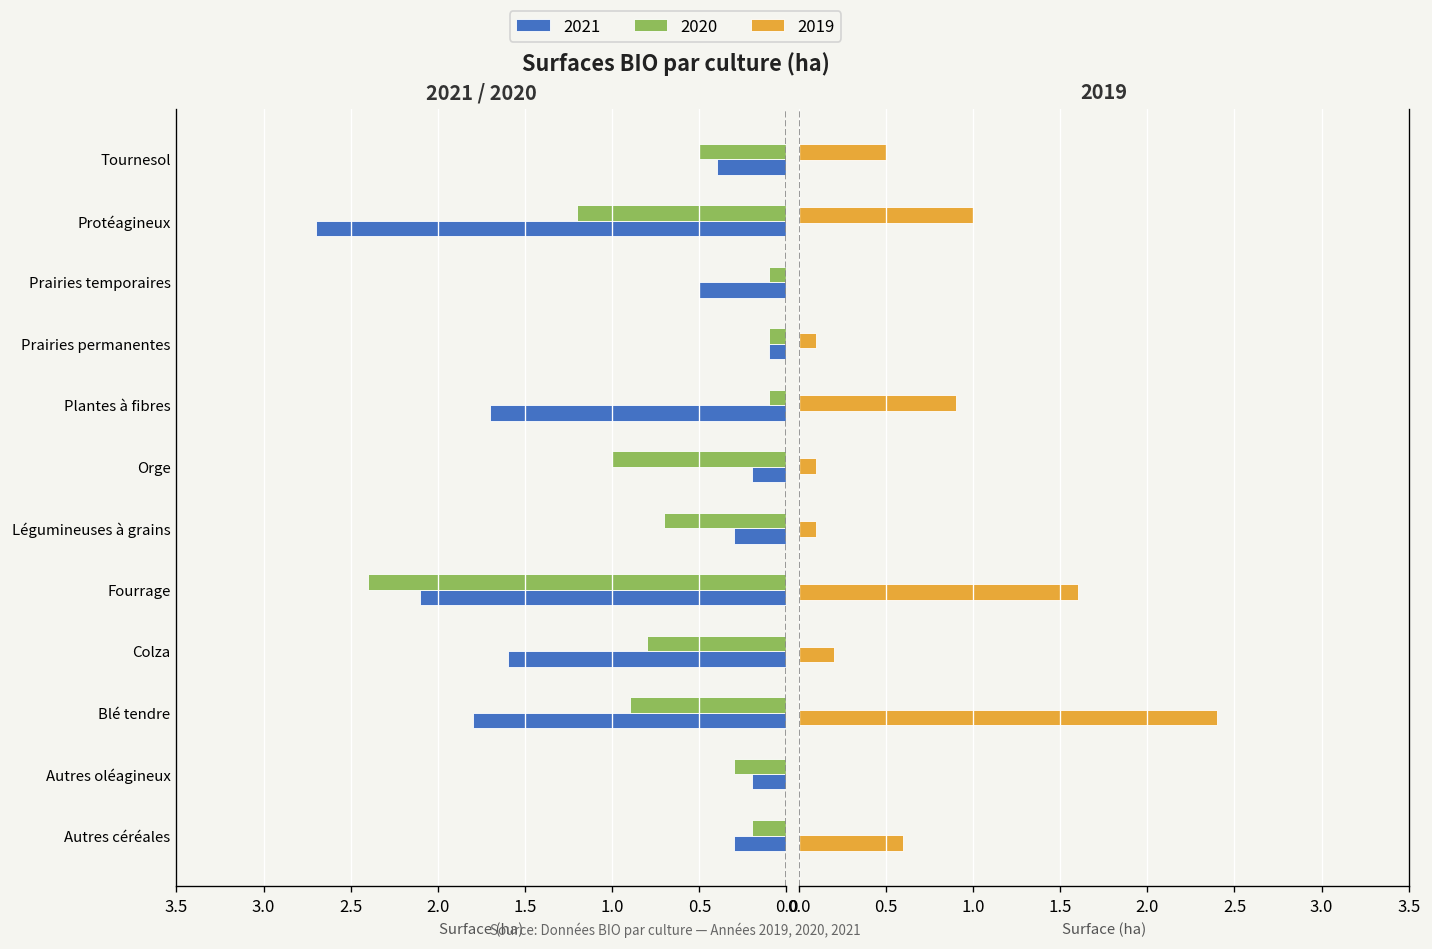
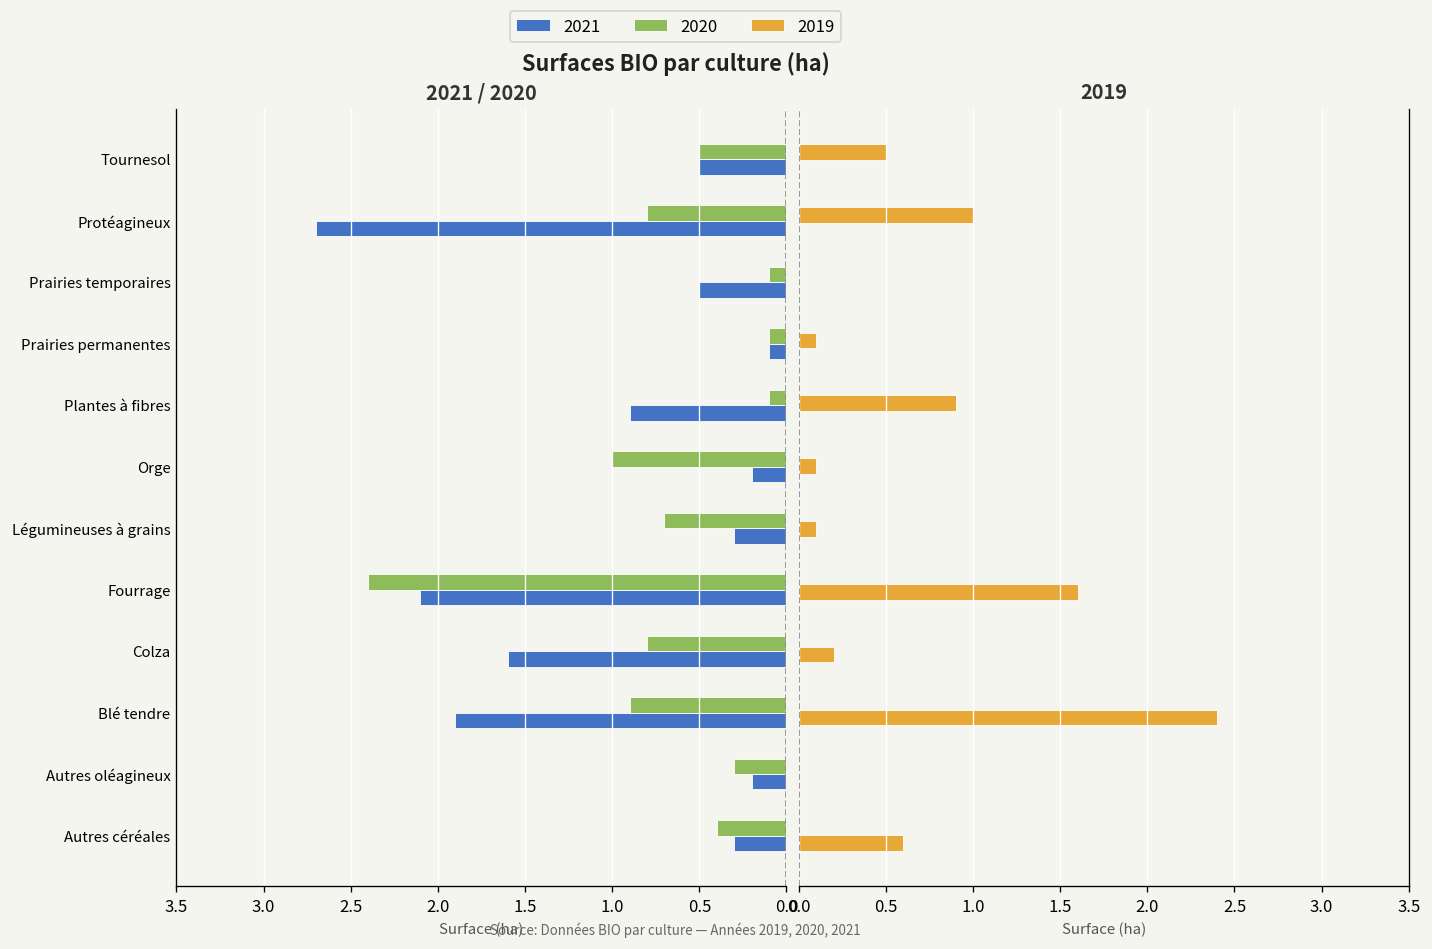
2021 / 2020, 2021, Tournesol: 0.4 -> 0.5
2021 / 2020, 2020, Protéagineux: 1.2 -> 0.8
2021 / 2020, 2021, Plantes à fibres: 1.7 -> 0.9
2021 / 2020, 2021, Blé tendre: 1.8 -> 1.9
2021 / 2020, 2020, Autres céréales: 0.2 -> 0.4
